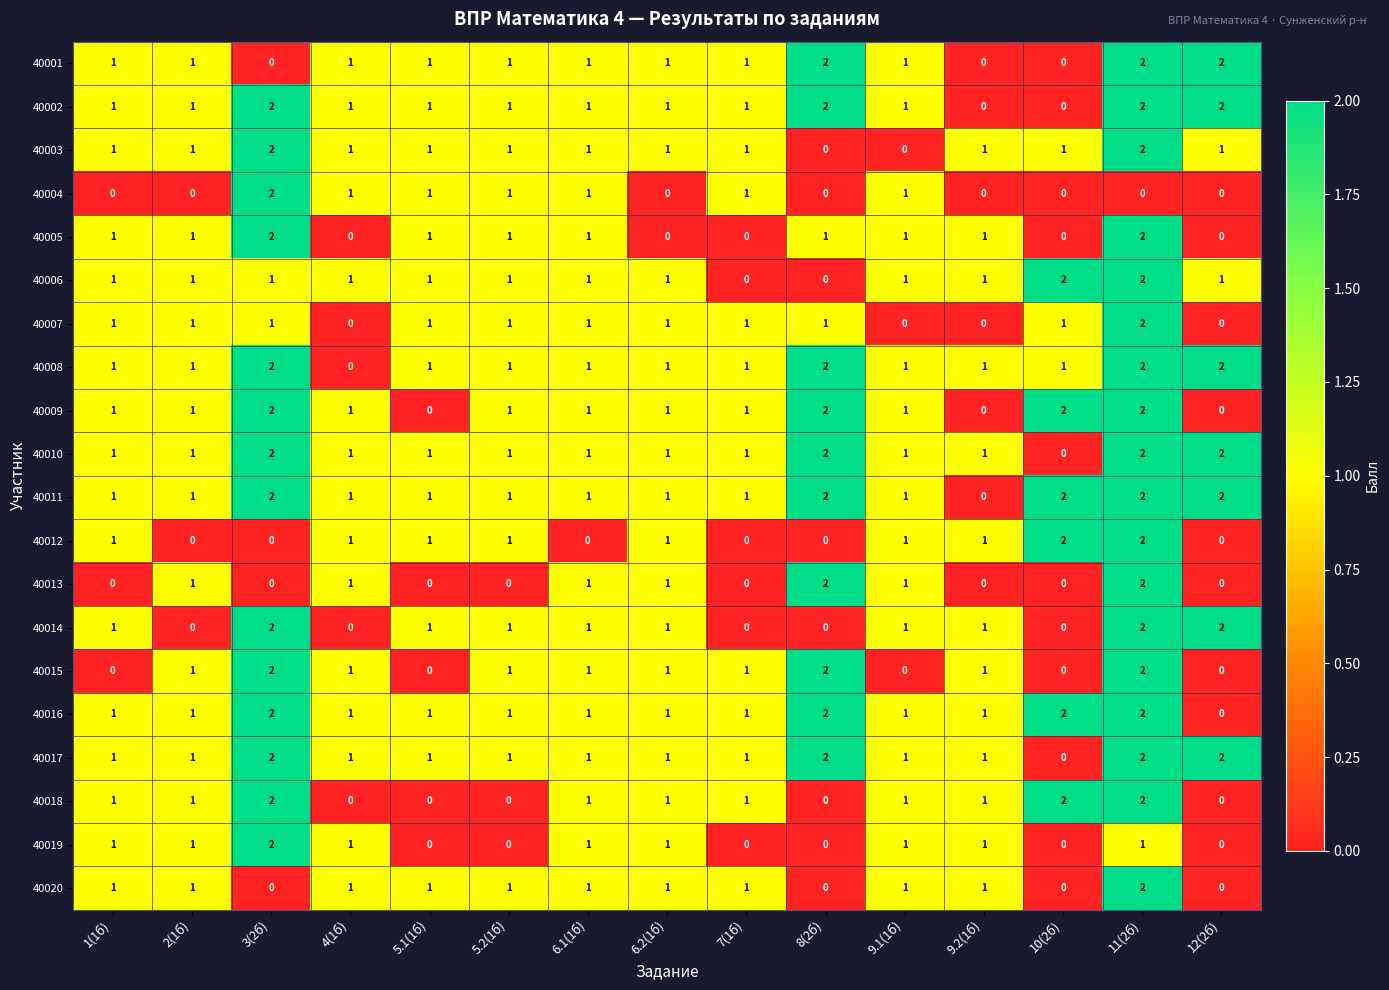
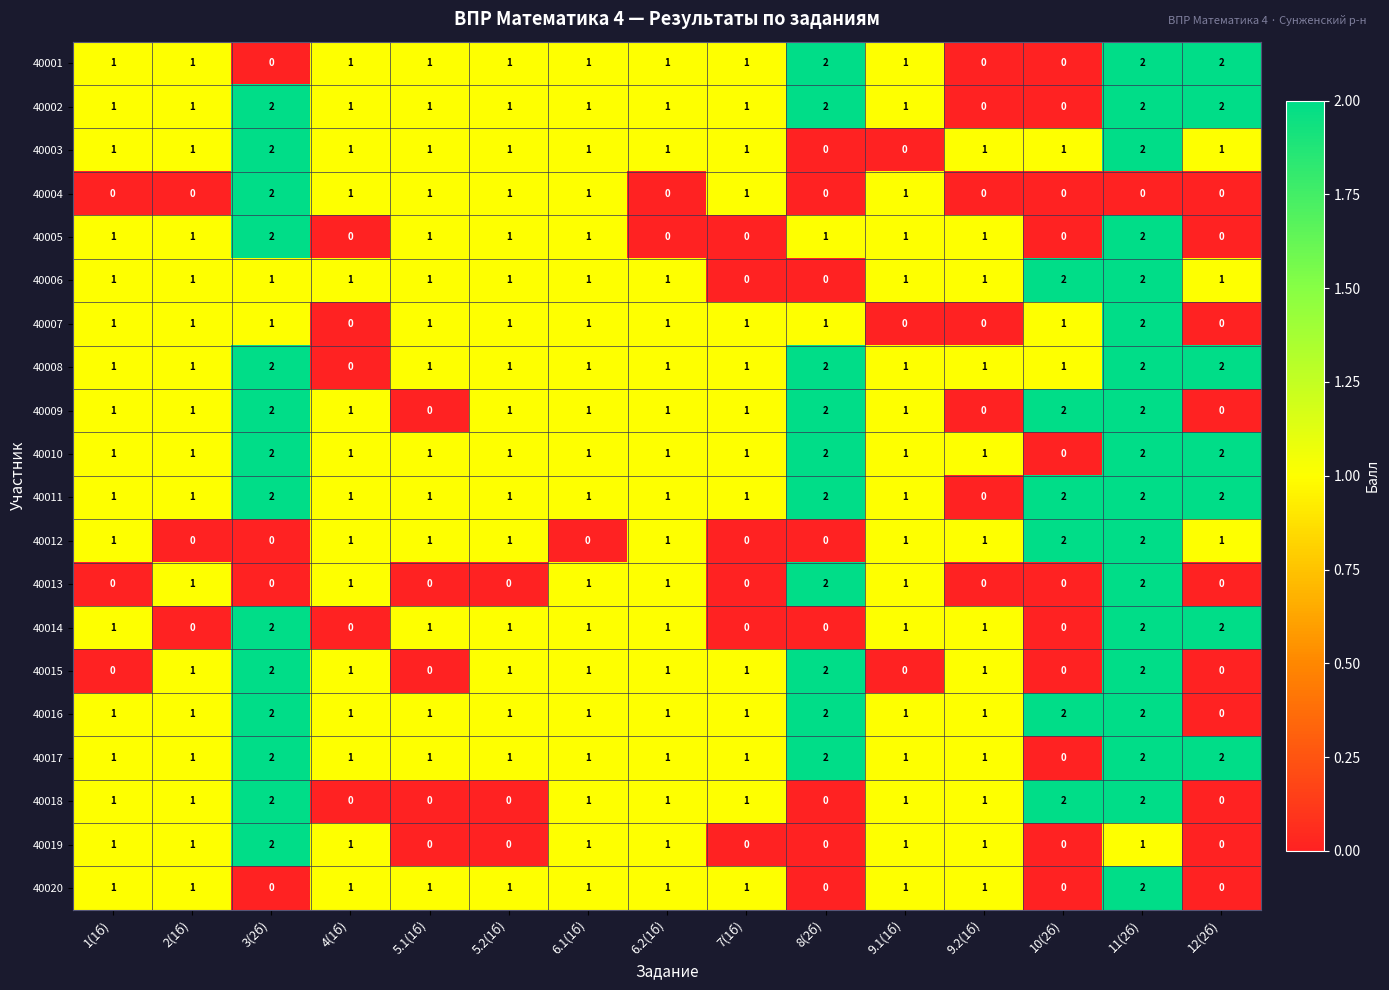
40012, 12(2б): 0 -> 1
